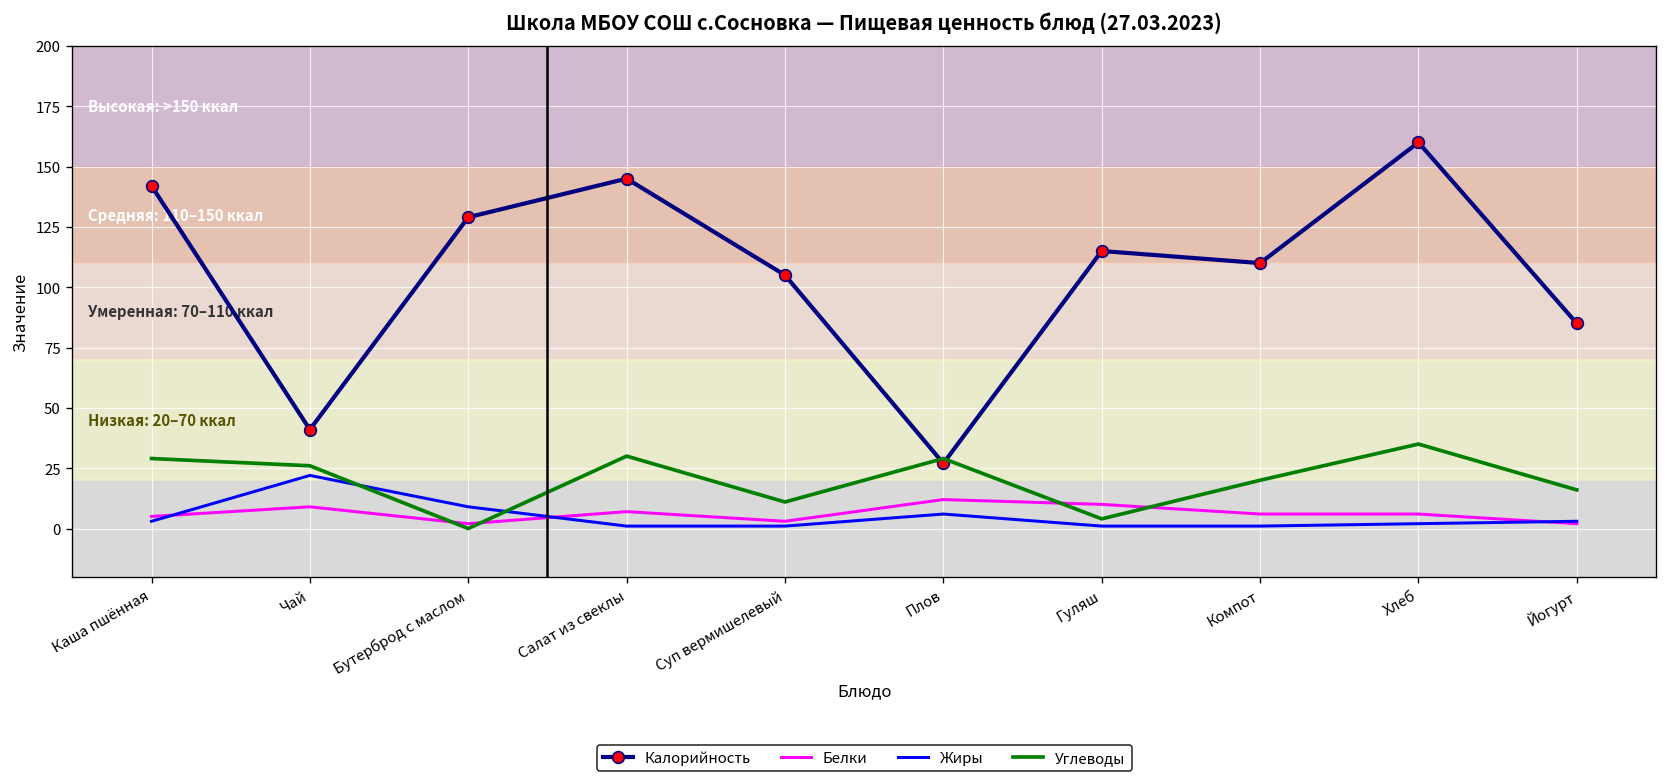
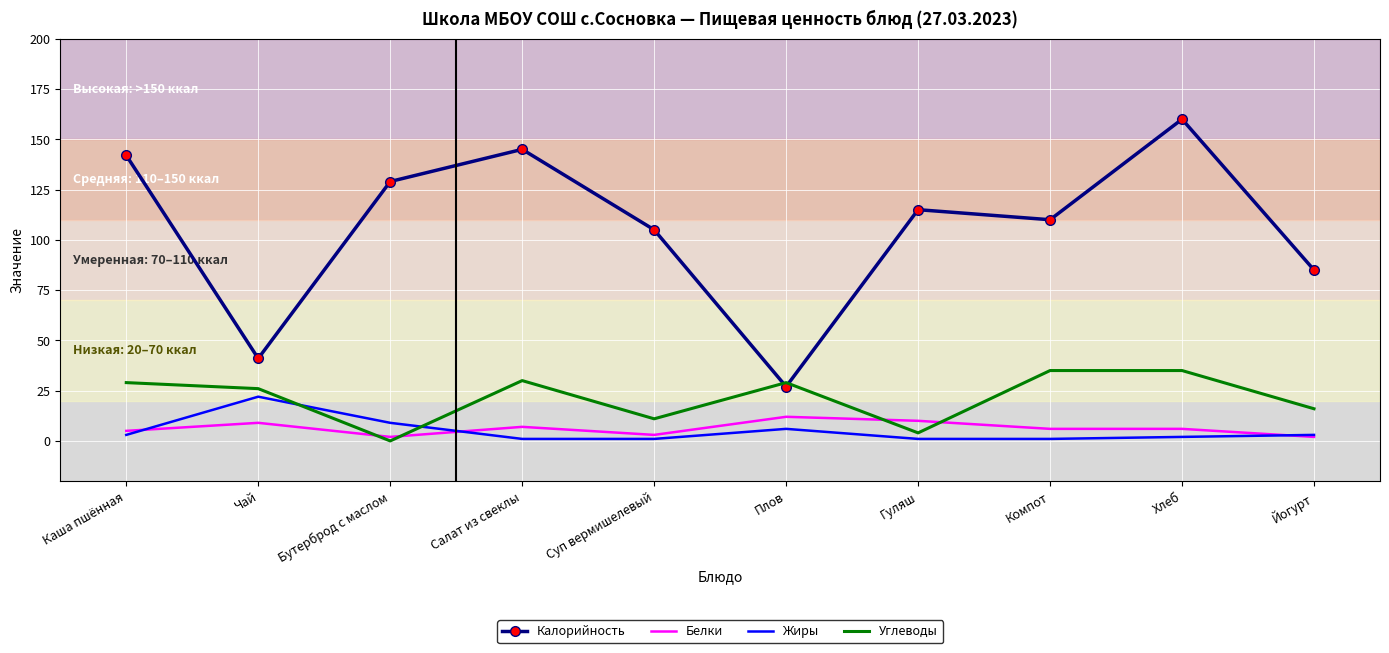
Углеводы, Компот: 20 -> 35
